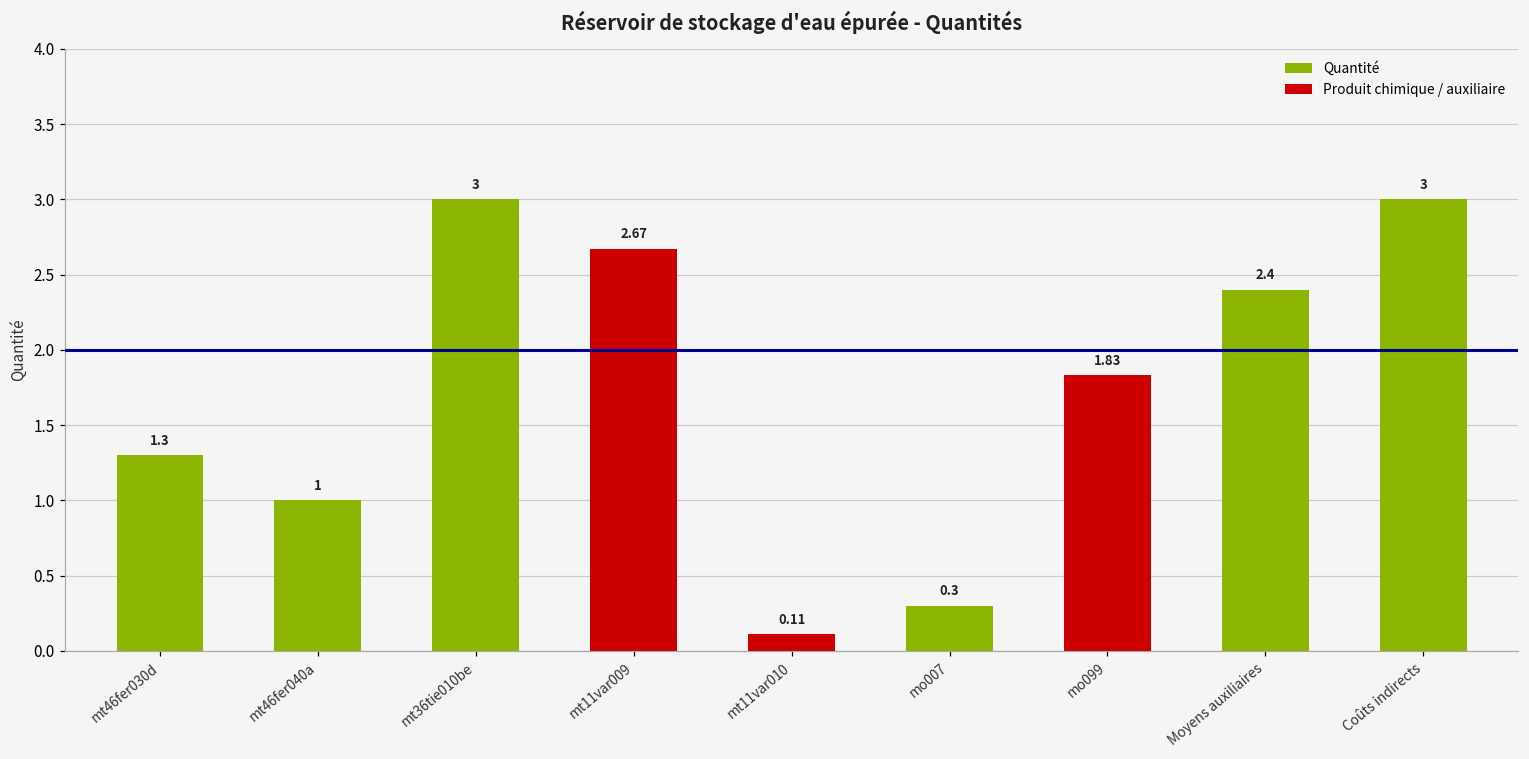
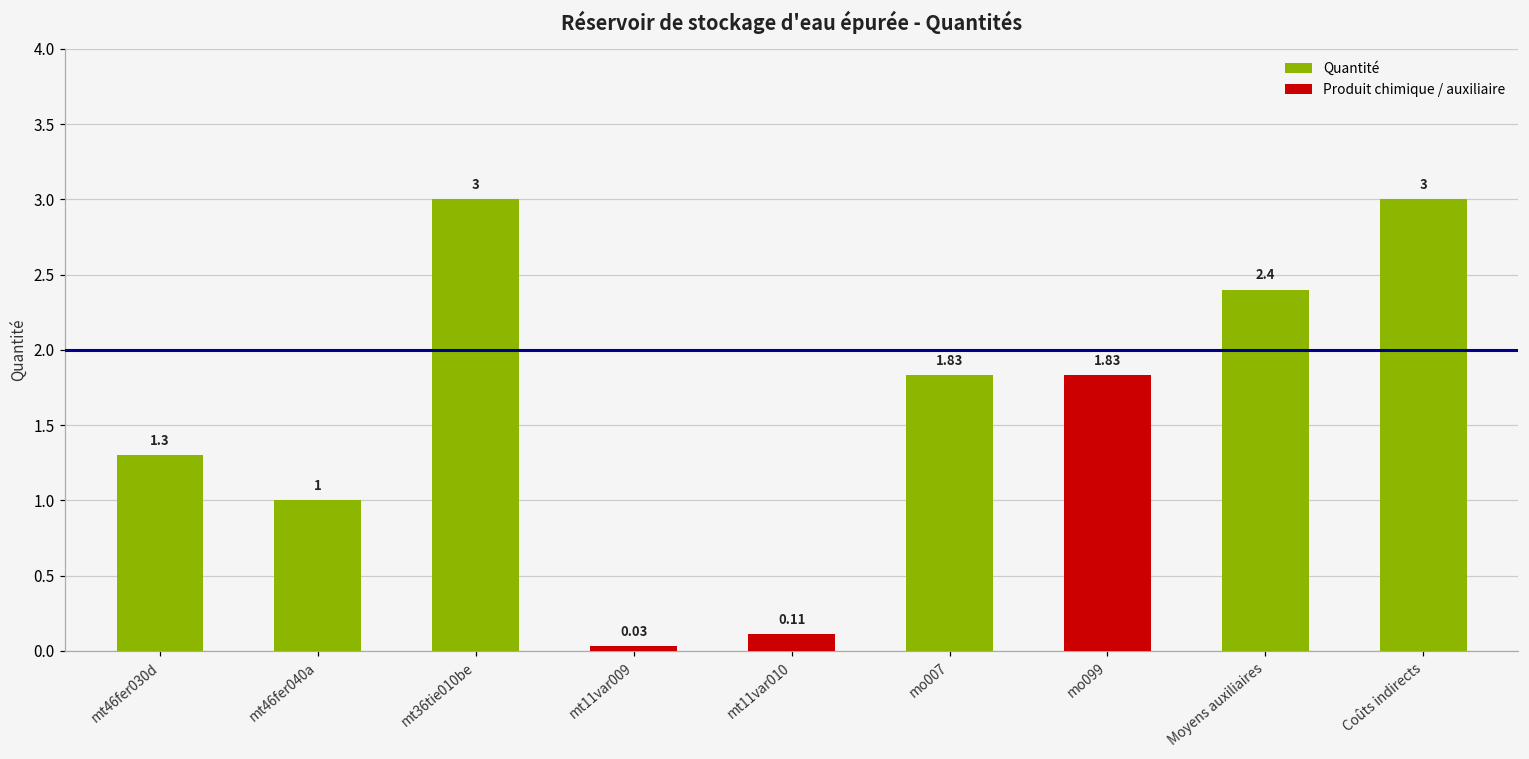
mt11var009: 2.67 -> 0.03
mo007: 0.3 -> 1.83
